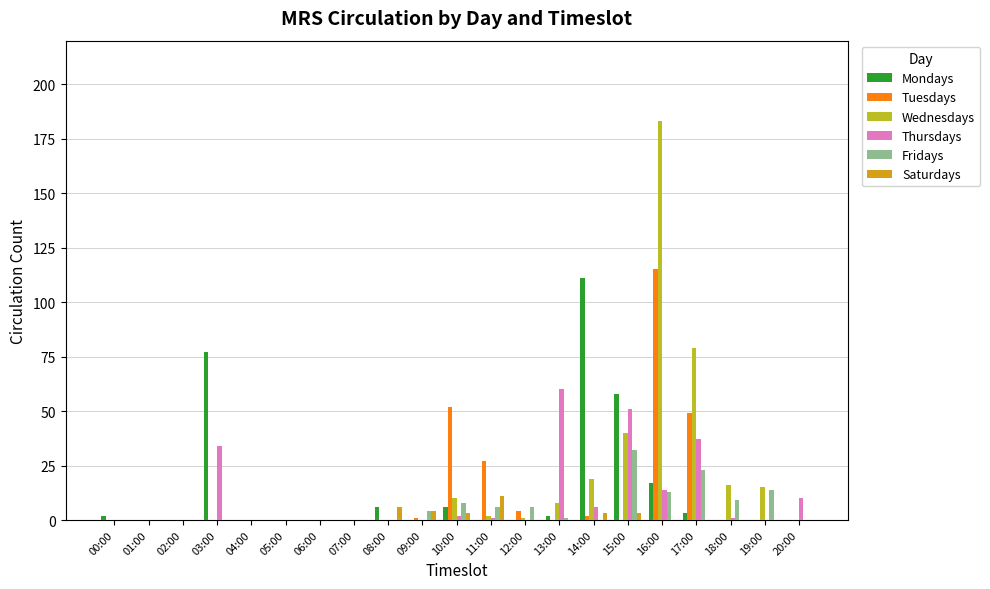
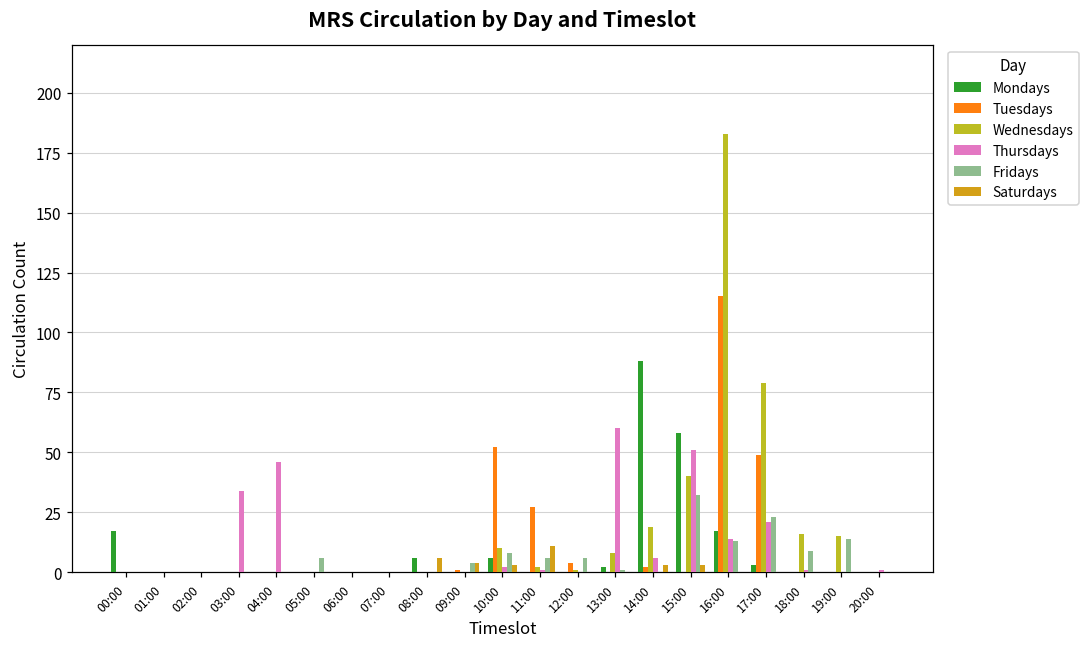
Mondays, 00:00: 2 -> 17
Mondays, 03:00: 77 -> 0
Thursdays, 04:00: 0 -> 46
Fridays, 05:00: 0 -> 6
Mondays, 14:00: 111 -> 88
Thursdays, 17:00: 37 -> 21
Thursdays, 20:00: 10 -> 1
